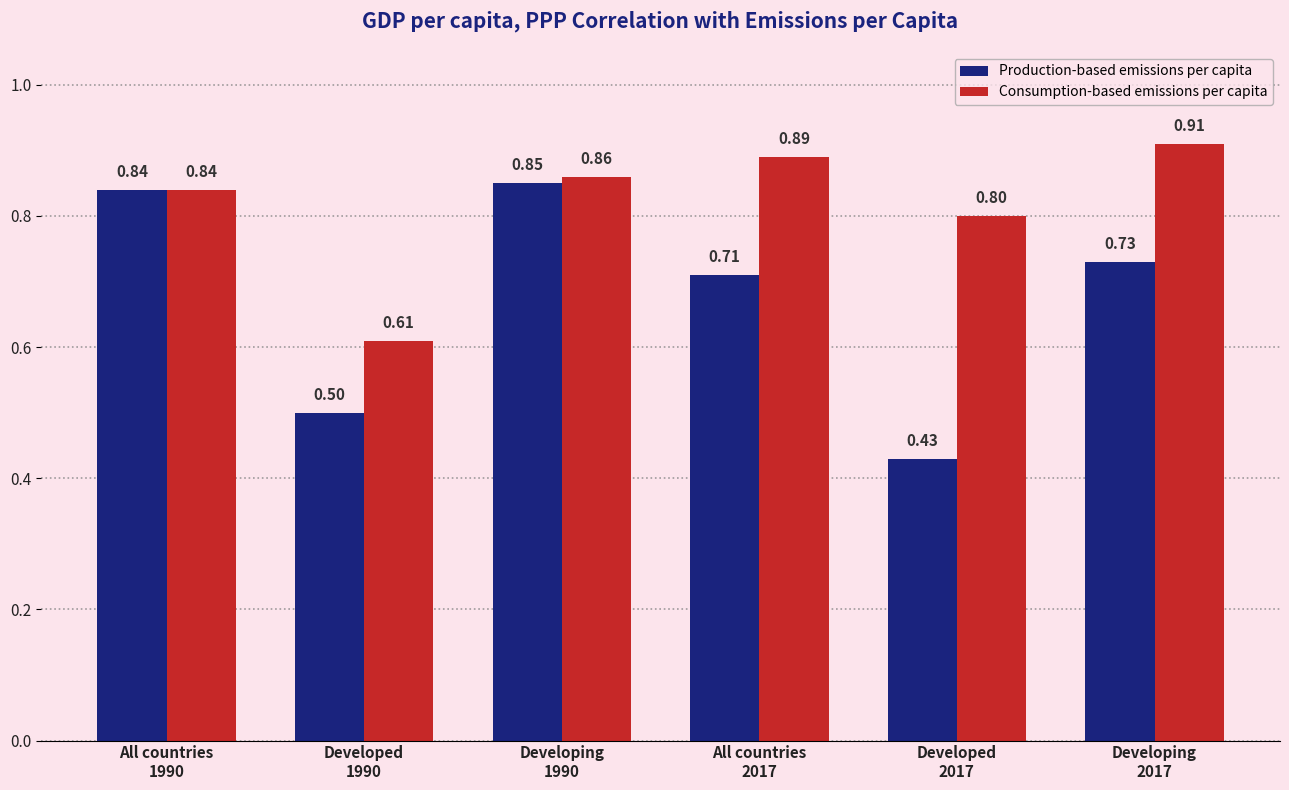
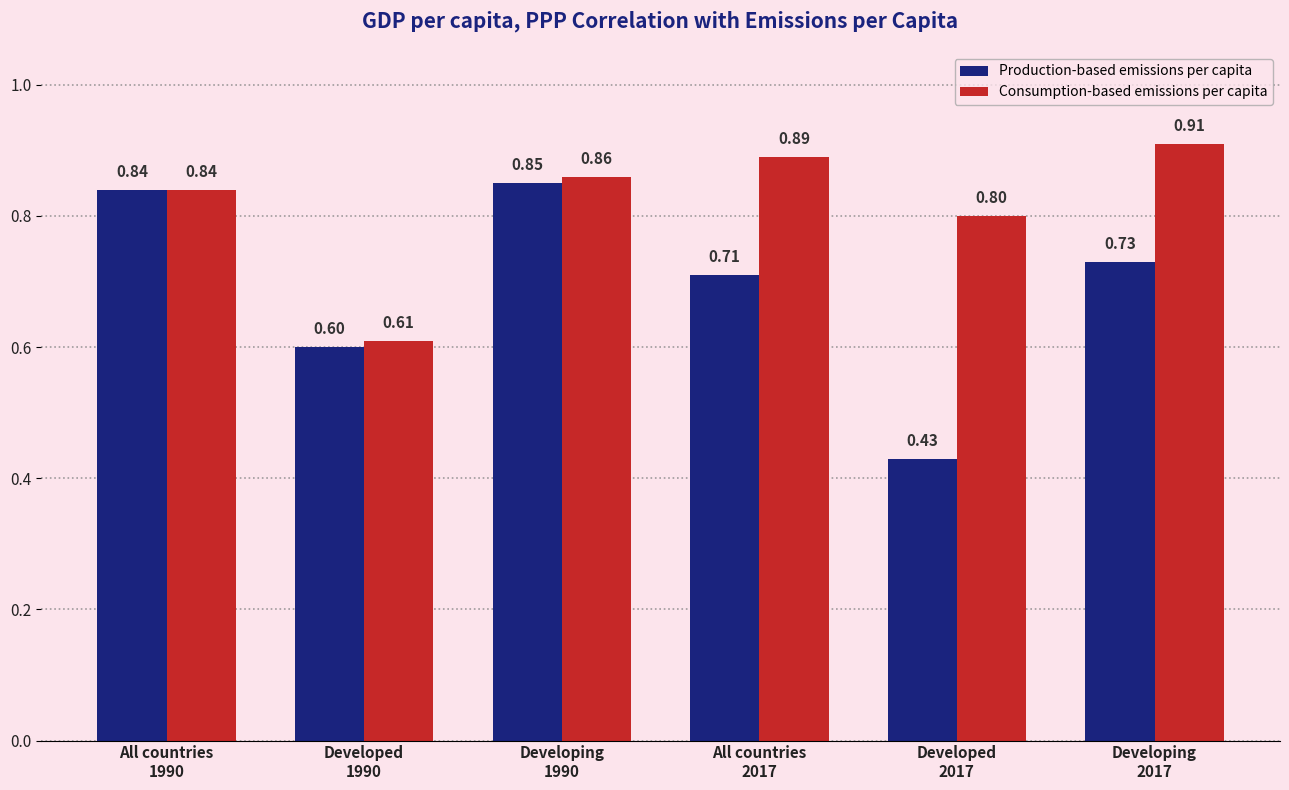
Production-based emissions per capita, Developed 1990: 0.50 -> 0.60
